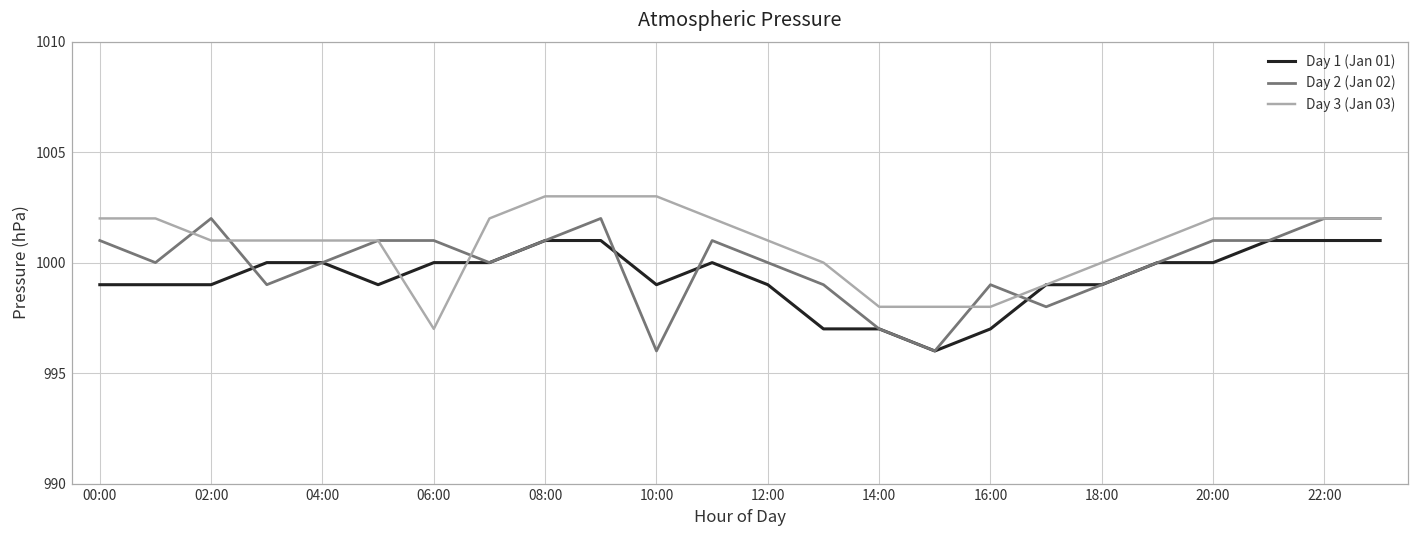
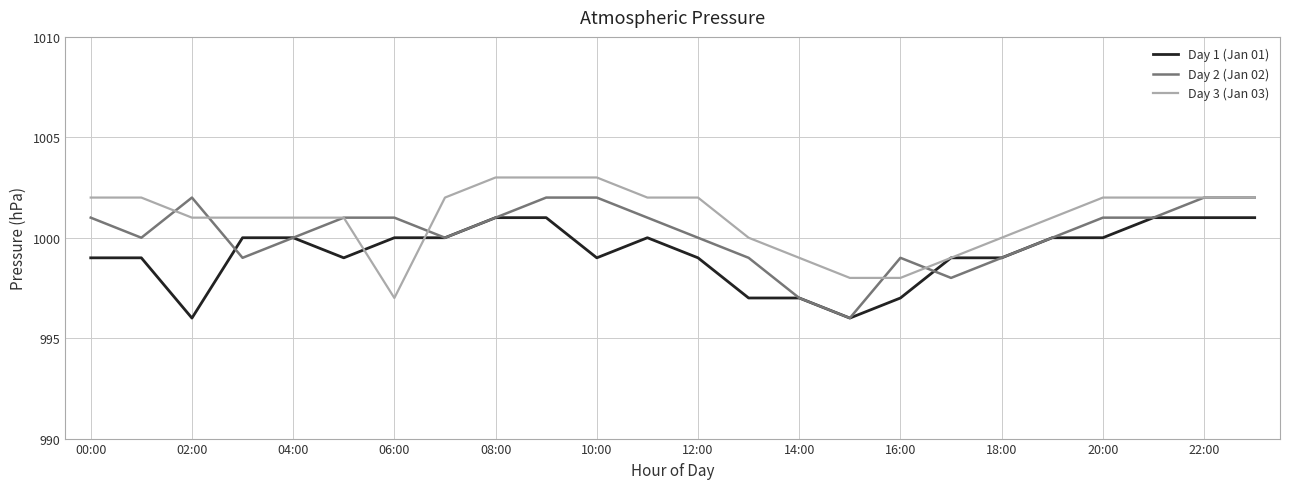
Day 1 (Jan 01), 02:00: 999 -> 996
Day 2 (Jan 02), 10:00: 996 -> 1002
Day 3 (Jan 03), 12:00: 1001 -> 1002
Day 3 (Jan 03), 14:00: 998 -> 999
